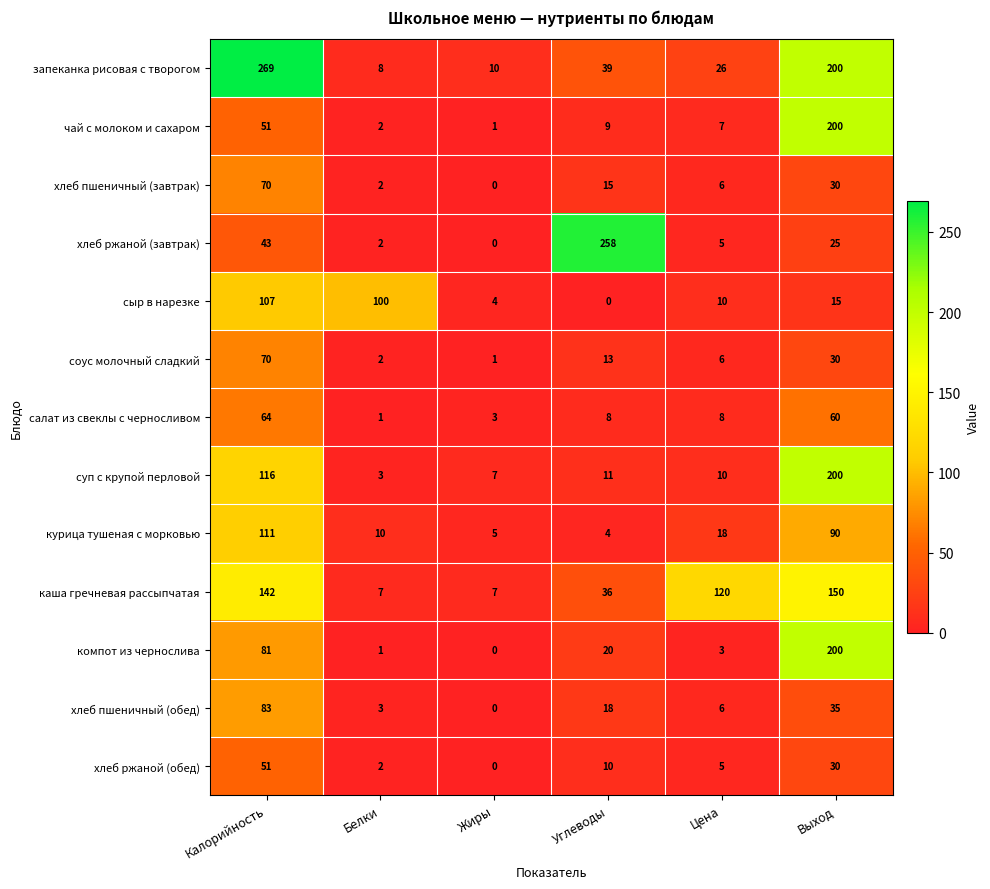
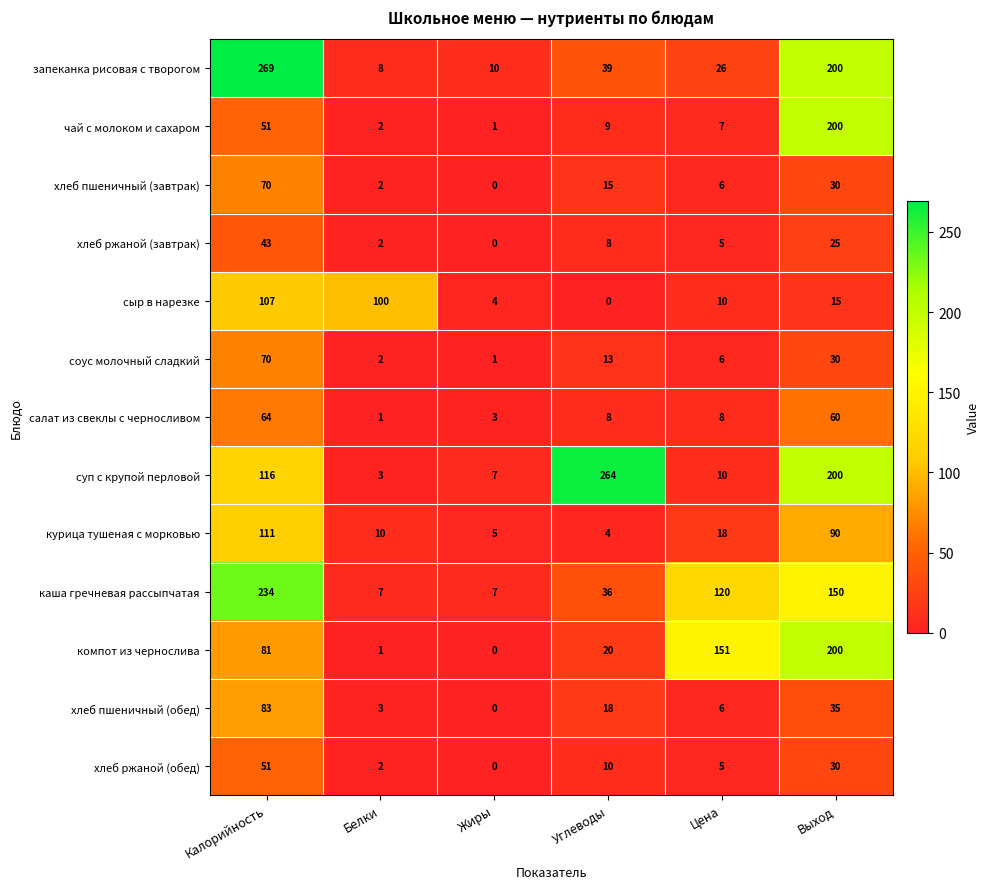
хлеб ржаной (завтрак), Углеводы: 258 -> 8
суп с крупой перловой, Углеводы: 11 -> 264
каша гречневая рассыпчатая, Калорийность: 142 -> 234
компот из чернослива, Цена: 3 -> 151
